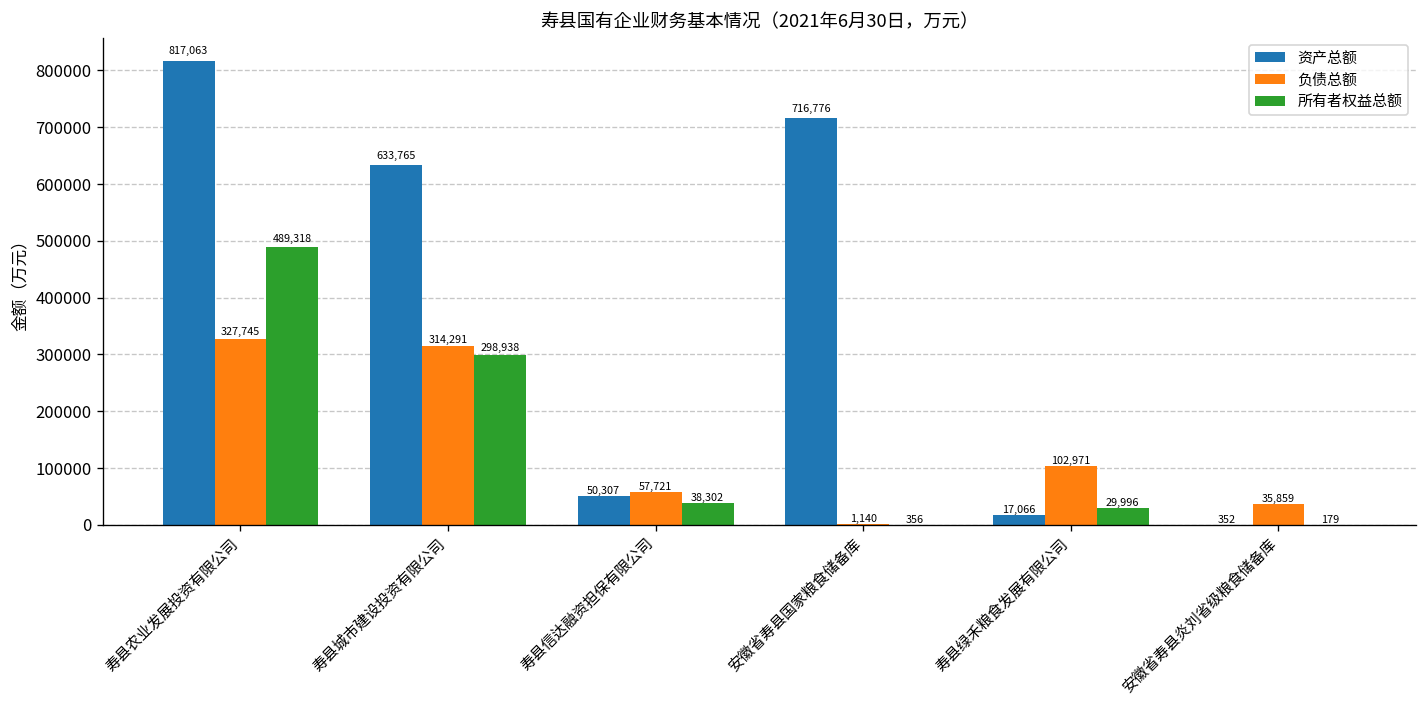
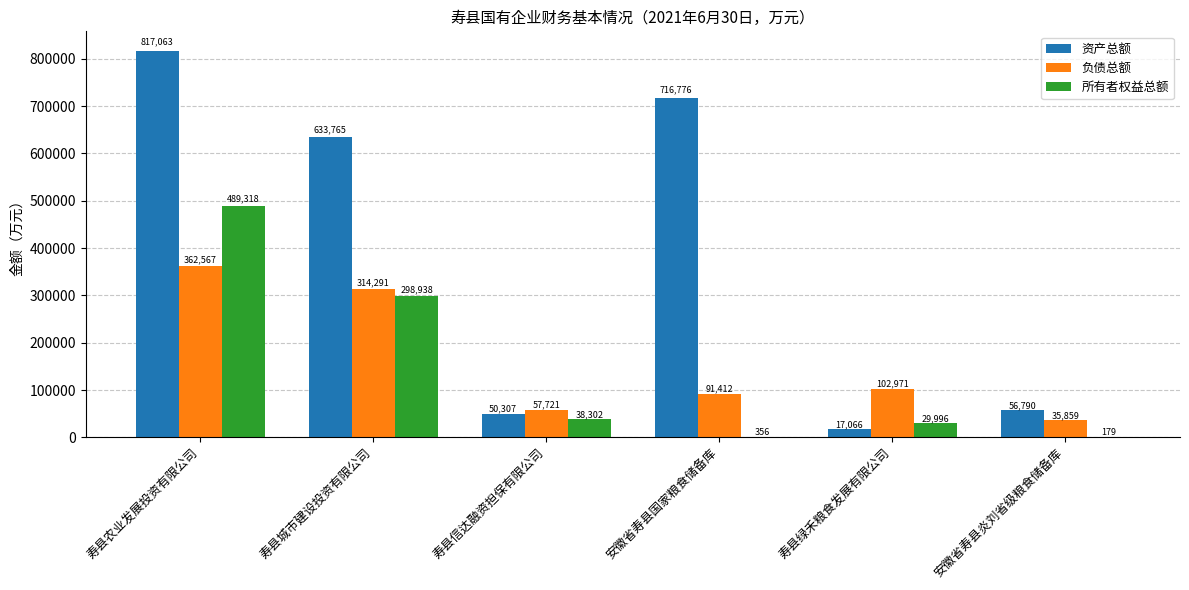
负债总额, 寿县农业发展投资有限公司: 327,745 -> 362,567
负债总额, 安徽省寿县国家粮食储备库: 1,140 -> 91,412
资产总额, 安徽省寿县炎刘省级粮食储备库: 352 -> 56,790
